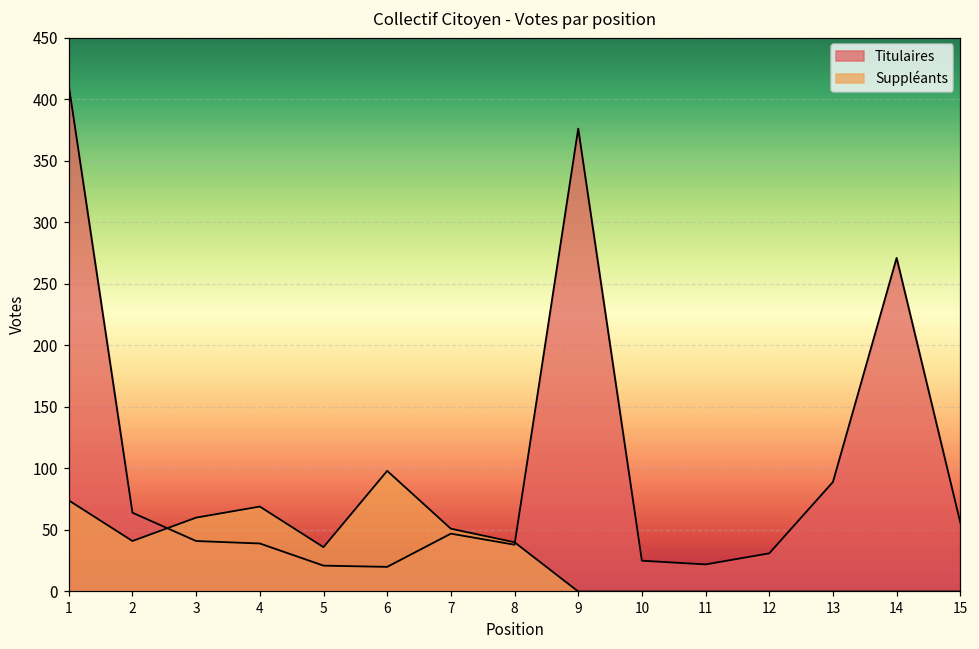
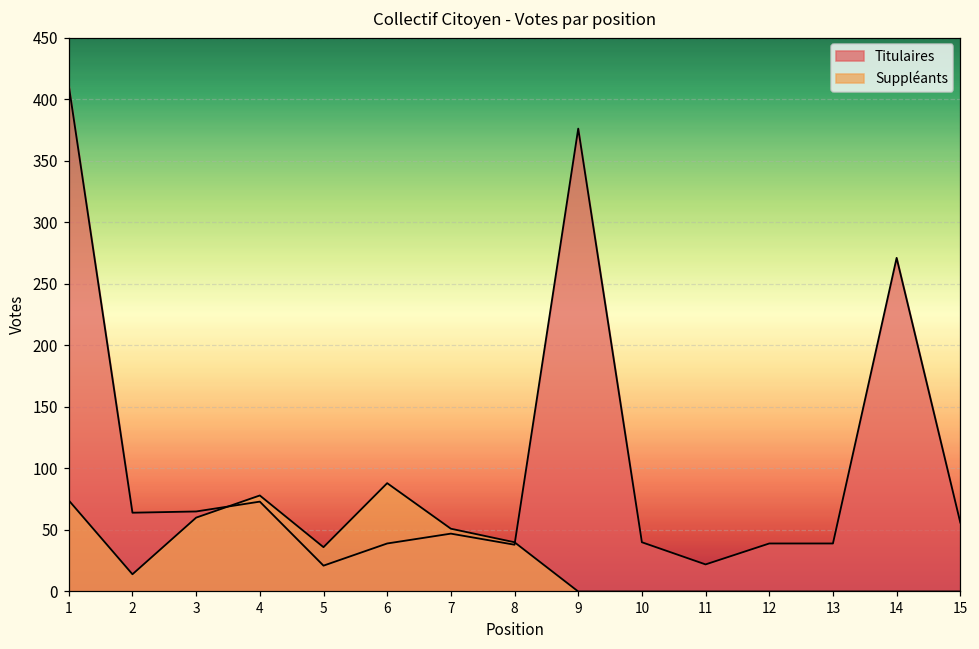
Suppléants, 2: 41 -> 14
Titulaires, 3: 41 -> 65
Titulaires, 4: 39 -> 73
Suppléants, 4: 69 -> 78
Titulaires, 6: 20 -> 39
Suppléants, 6: 98 -> 88
Titulaires, 10: 25 -> 40
Titulaires, 12: 31 -> 39
Titulaires, 13: 89 -> 39
